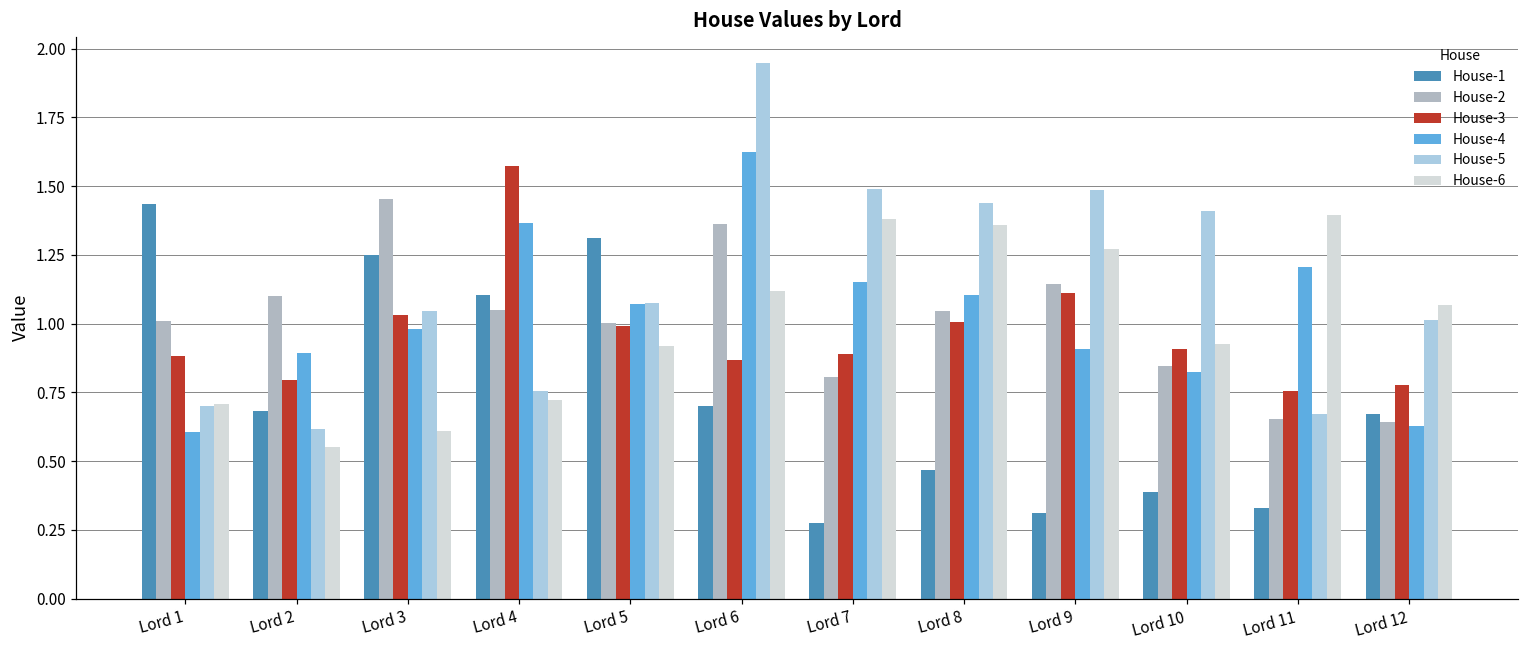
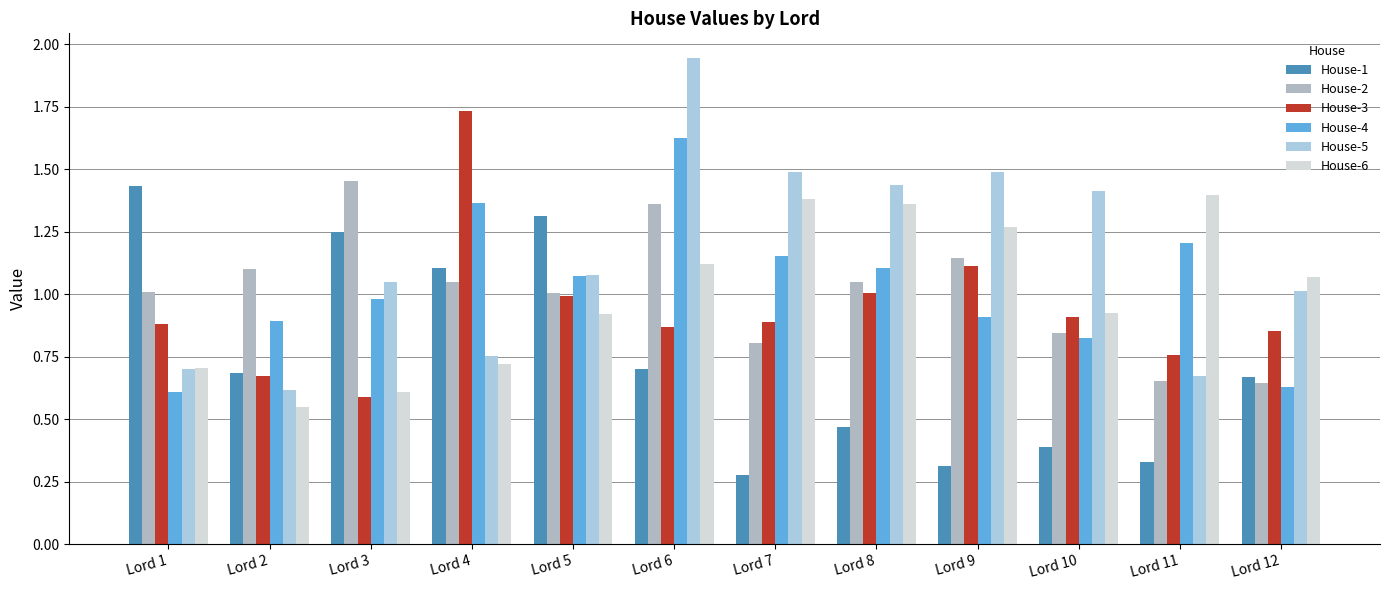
House-3, Lord 2: 0.80 -> 0.67
House-3, Lord 3: 1.03 -> 0.59
House-3, Lord 4: 1.57 -> 1.73
House-3, Lord 12: 0.78 -> 0.85
